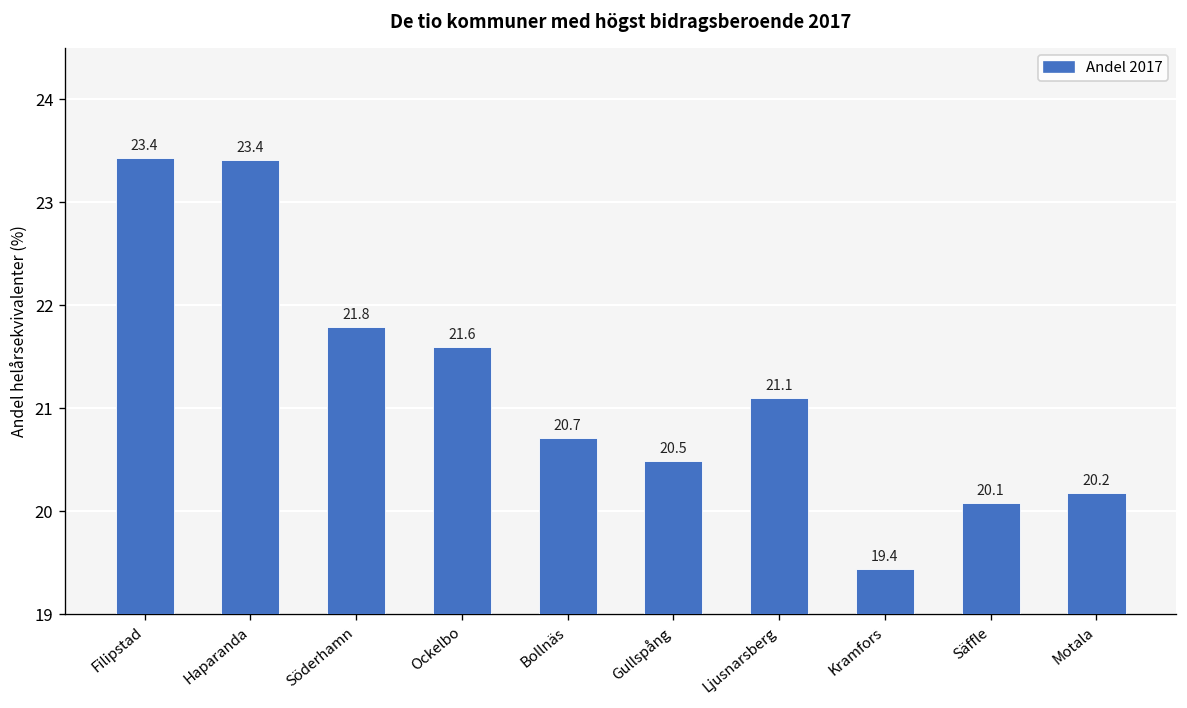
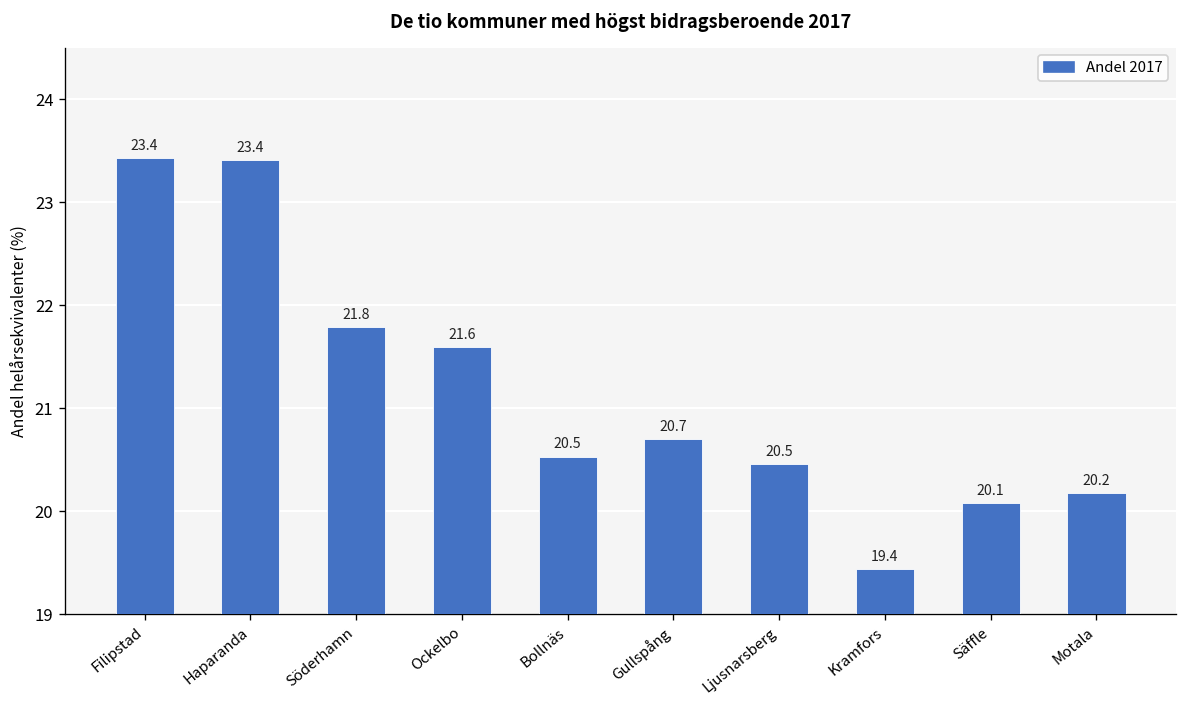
Bollnäs: 20.7 -> 20.5
Gullspång: 20.5 -> 20.7
Ljusnarsberg: 21.1 -> 20.5
